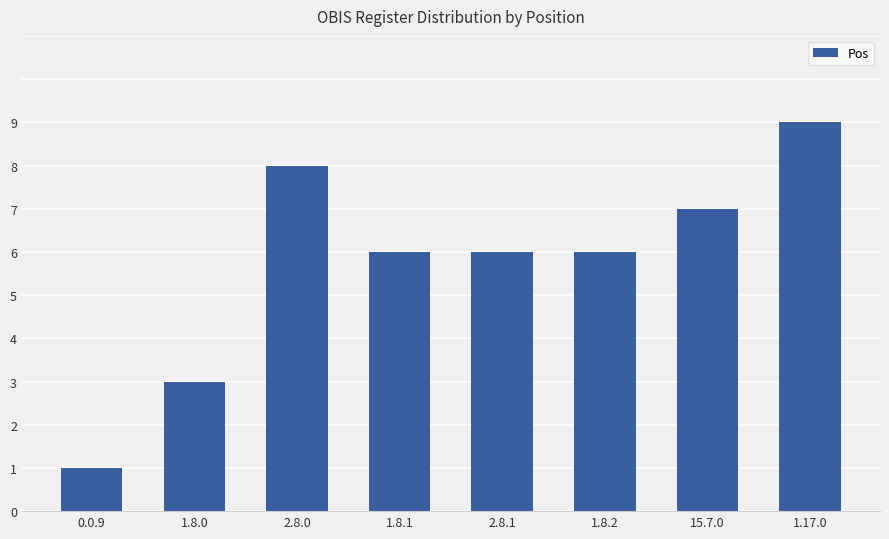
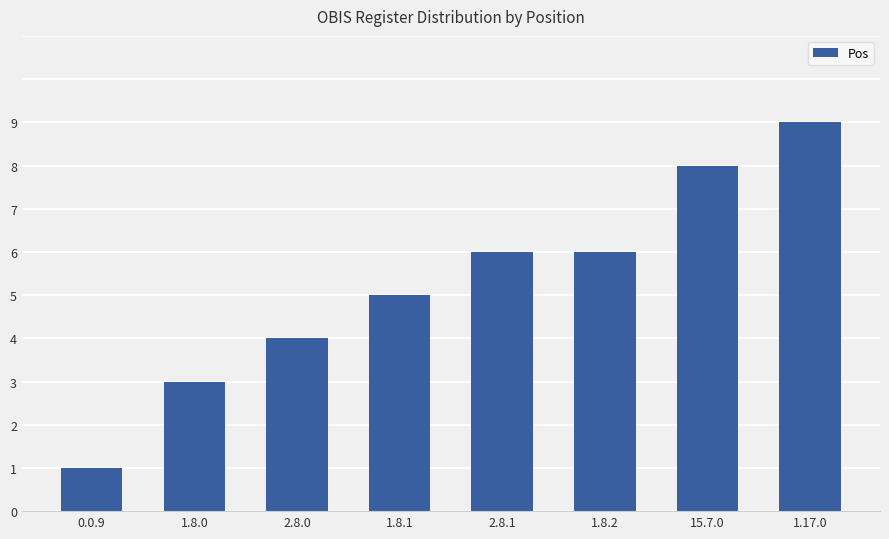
2.8.0: 8 -> 4
1.8.1: 6 -> 5
15.7.0: 7 -> 8
